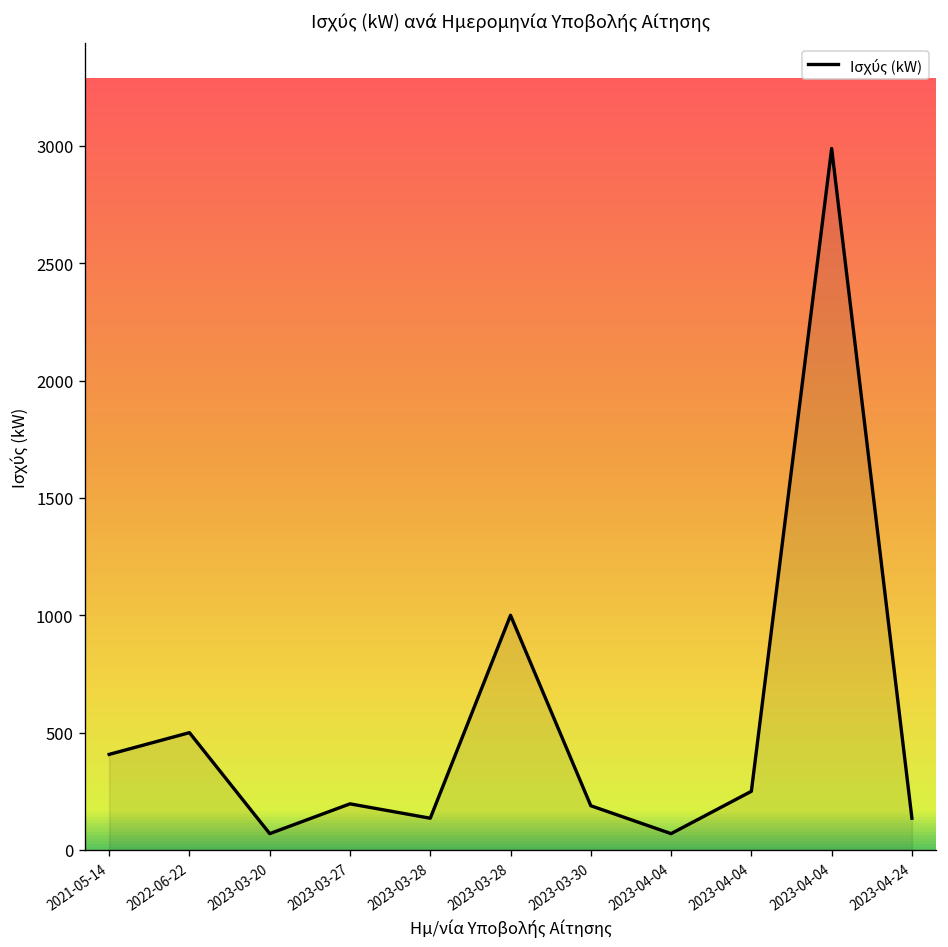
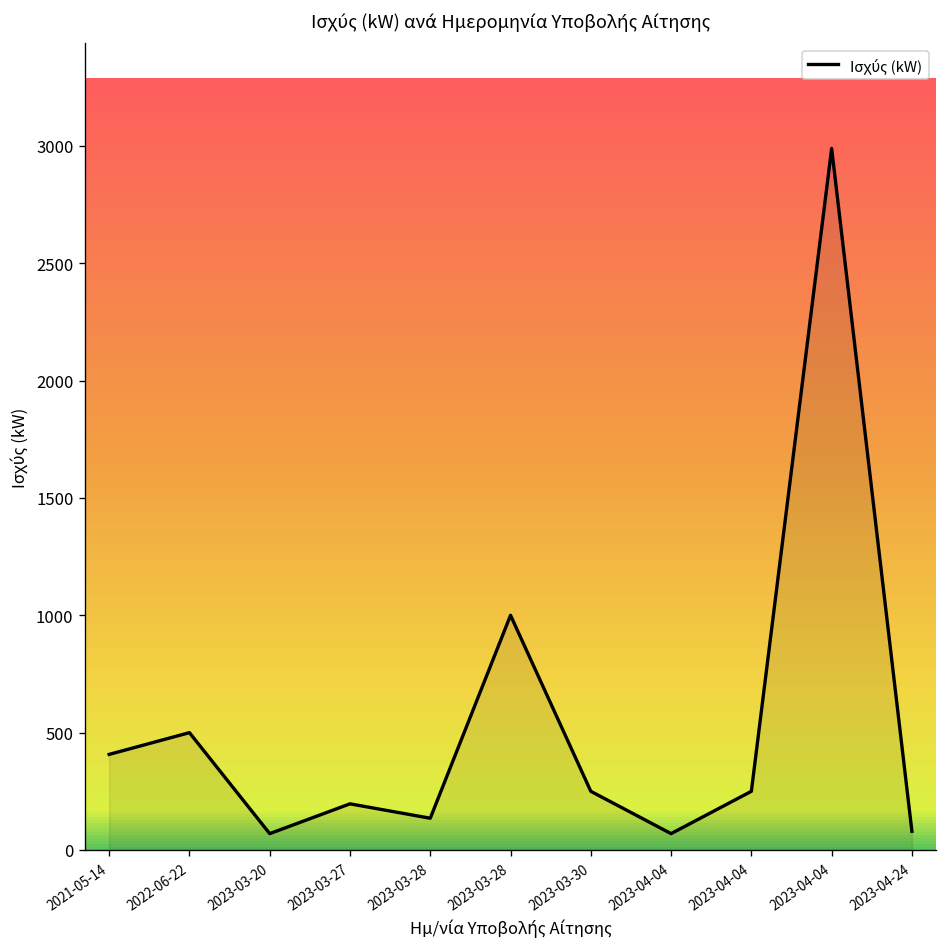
2023-03-30: 190 -> 250
2023-04-24: 130 -> 80
